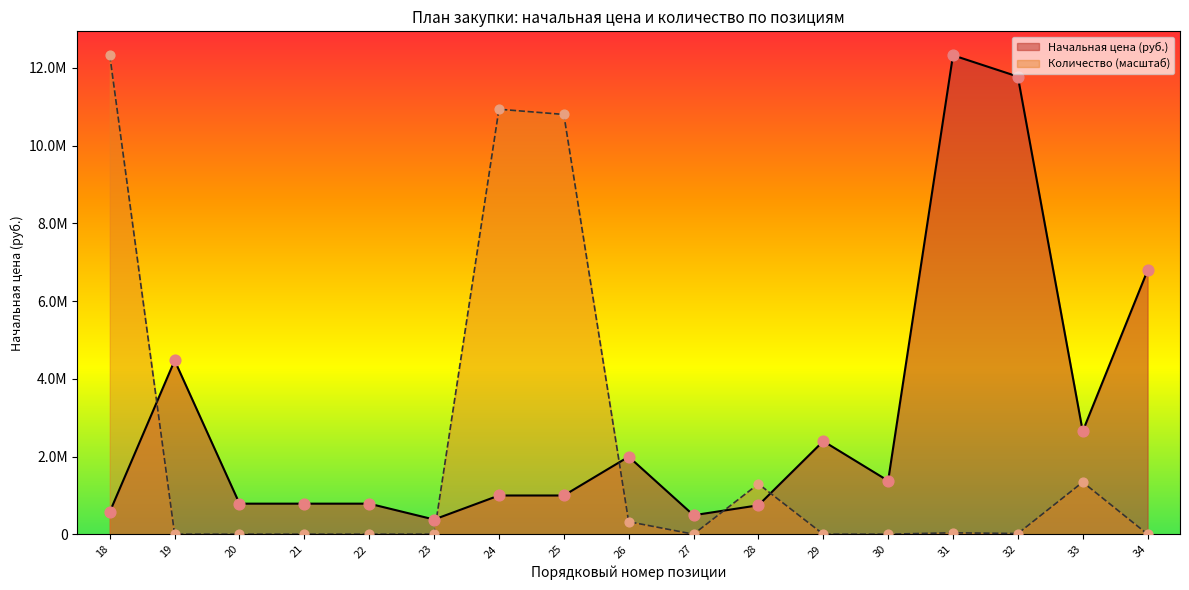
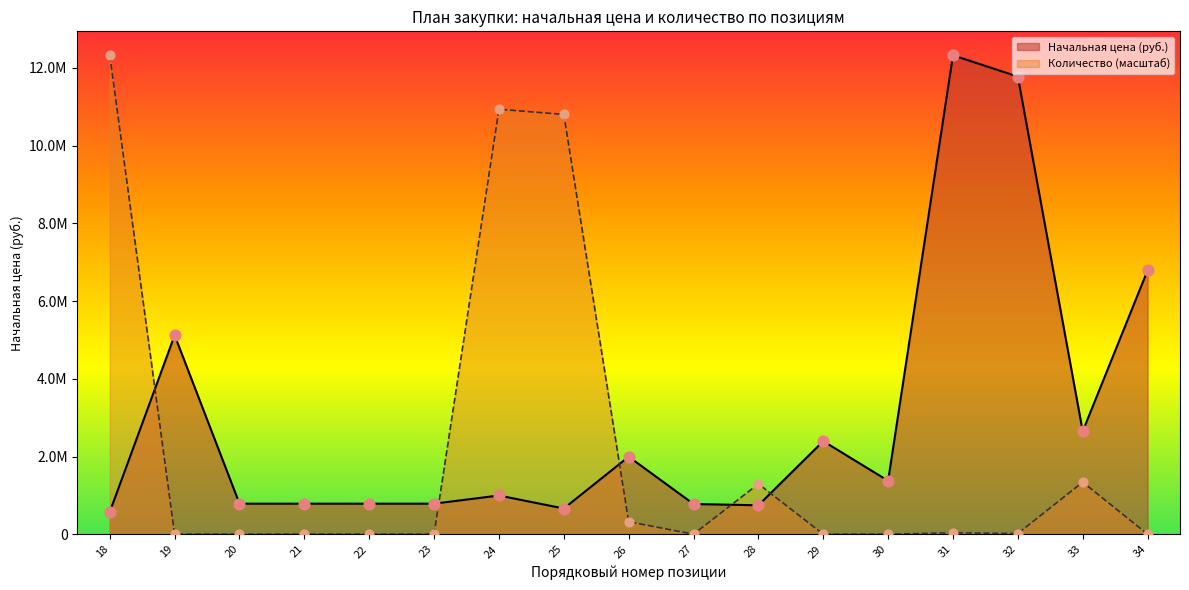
Начальная цена (руб.), 19: 4500000 -> 5100000
Начальная цена (руб.), 23: 400000 -> 800000
Начальная цена (руб.), 25: 1000000 -> 700000
Начальная цена (руб.), 27: 500000 -> 800000
